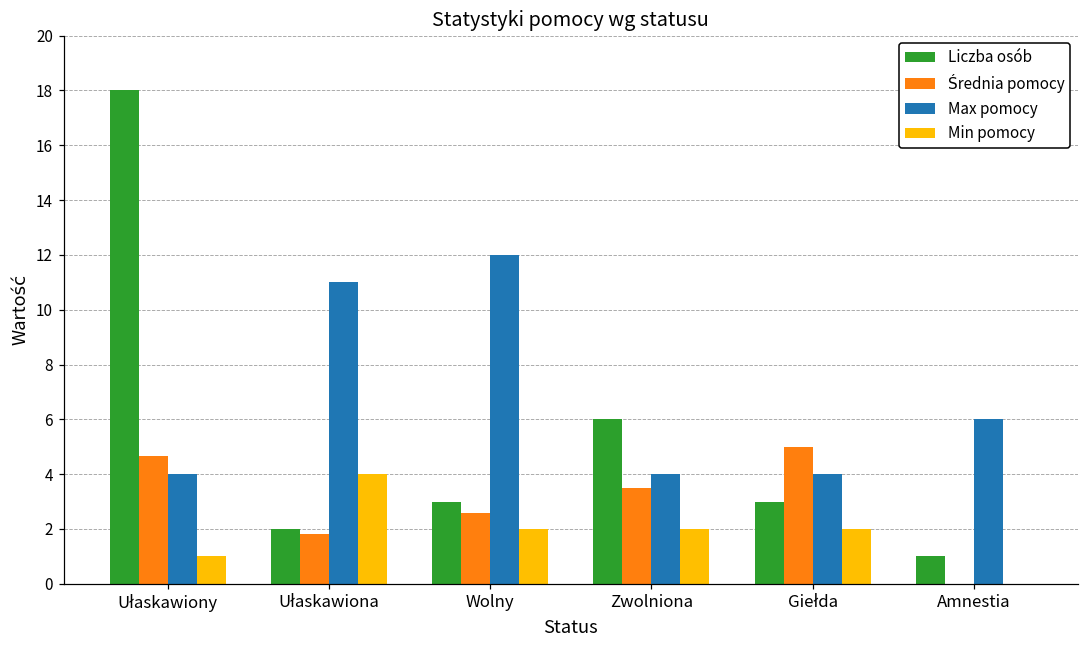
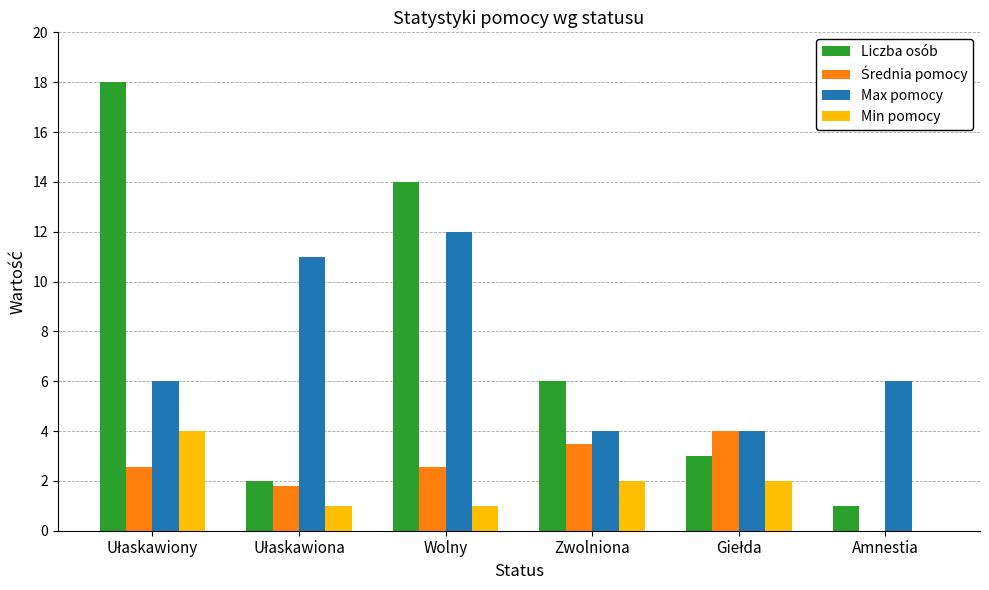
Średnia pomocy, Ułaskawiony: 4.7 -> 2.6
Max pomocy, Ułaskawiony: 4 -> 6
Min pomocy, Ułaskawiony: 1 -> 4
Min pomocy, Ułaskawiona: 4 -> 1
Liczba osób, Wolny: 3 -> 14
Min pomocy, Wolny: 2 -> 1
Średnia pomocy, Giełda: 5 -> 4
